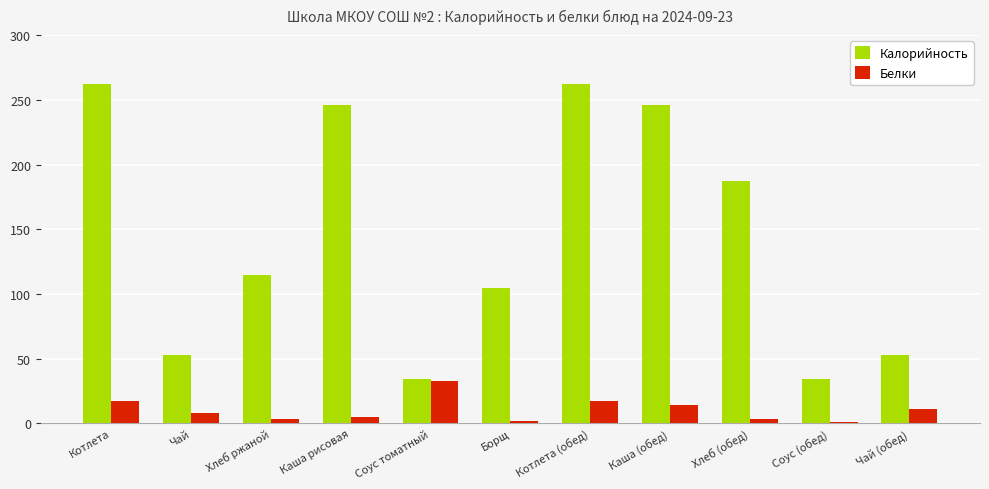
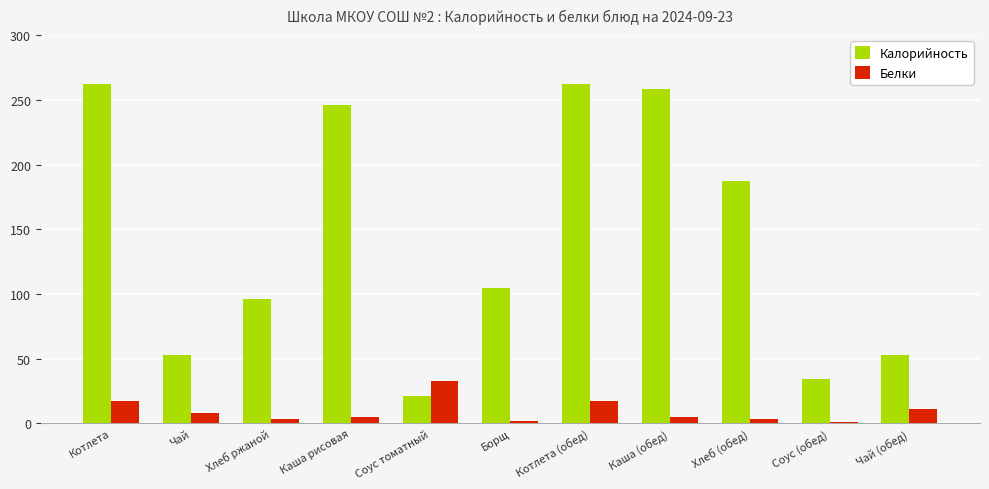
Калорийность, Хлеб ржаной: 115 -> 96
Калорийность, Соус томатный: 34 -> 21
Калорийность, Каша (обед): 246 -> 258
Белки, Каша (обед): 14 -> 5
